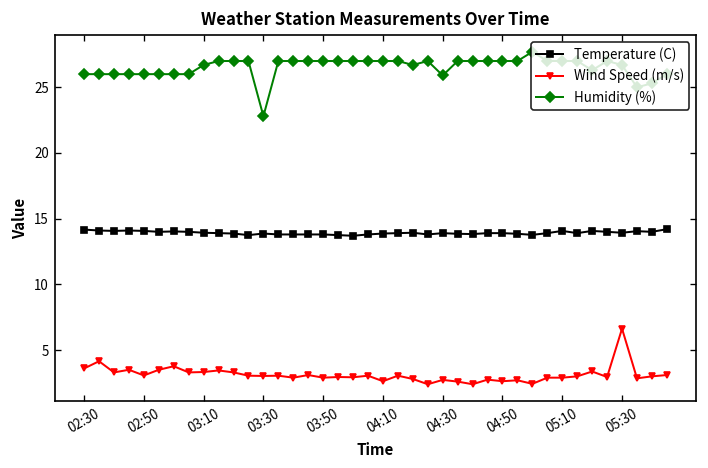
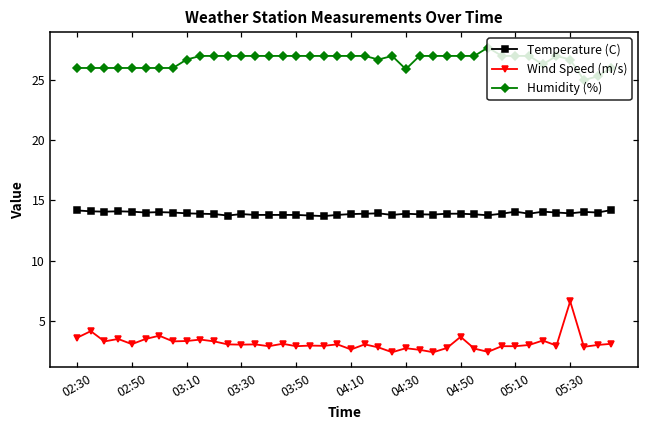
Humidity (%), 03:30: 22.8 -> 27.0
Wind Speed (m/s), 04:50: 2.6 -> 3.7
